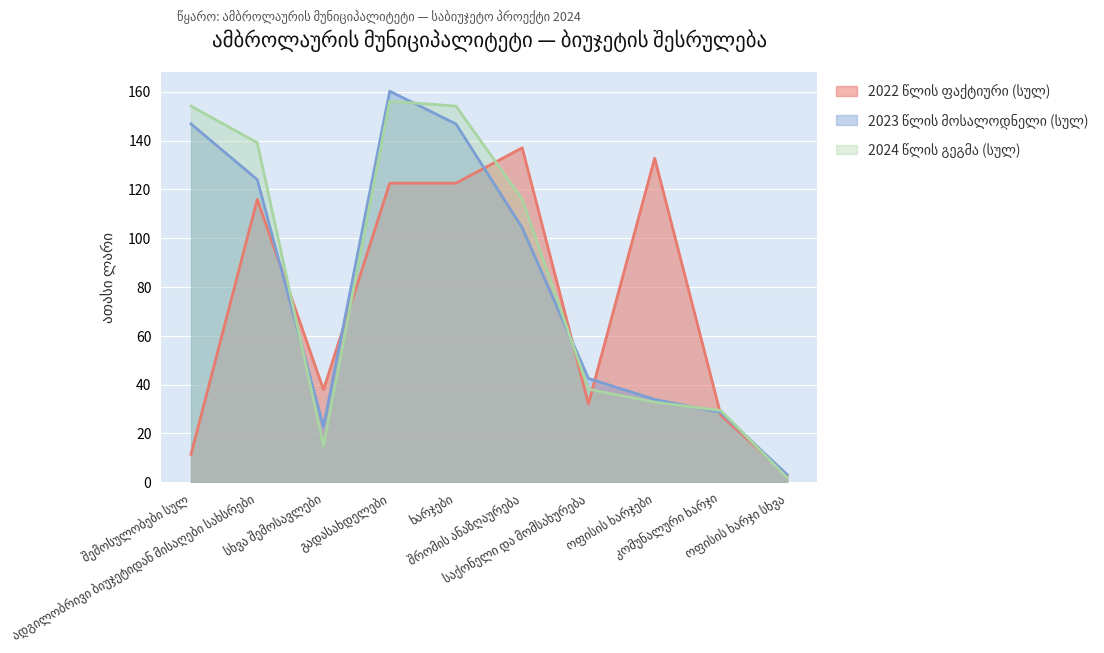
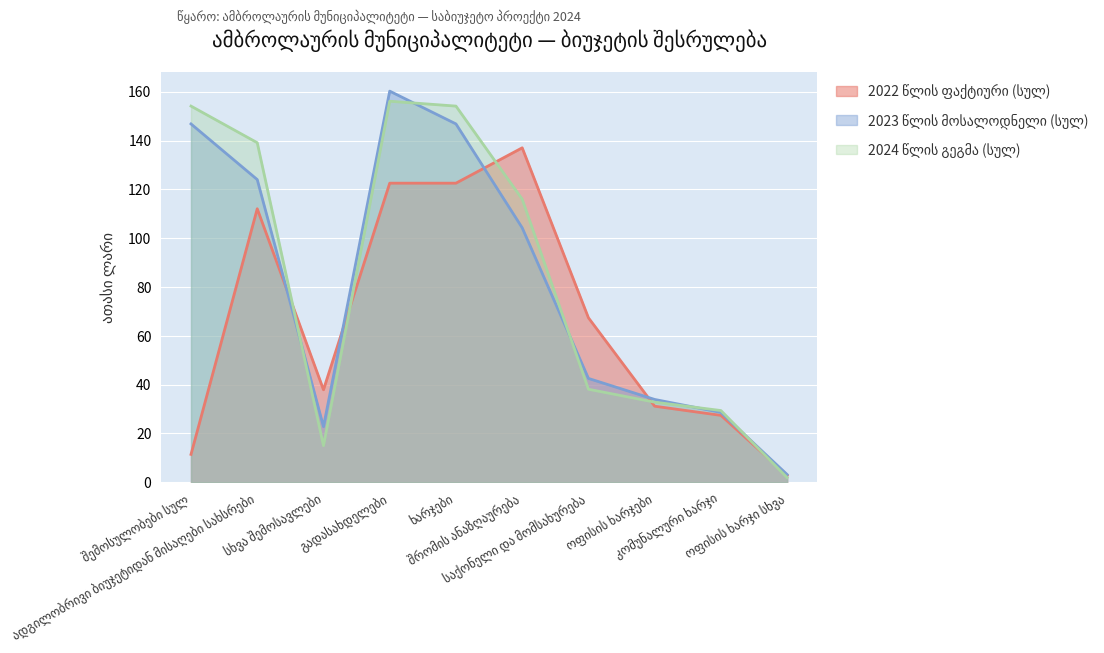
2022 წლის ფაქტიური (სულ), ადგილობრივი ბიუჯეტიდან მისაღები სახსრები: 116 -> 112
2022 წლის ფაქტიური (სულ), საქონელი და მომსახურება: 32 -> 67
2022 წლის ფაქტიური (სულ), ოფისის ხარჯები: 133 -> 31
